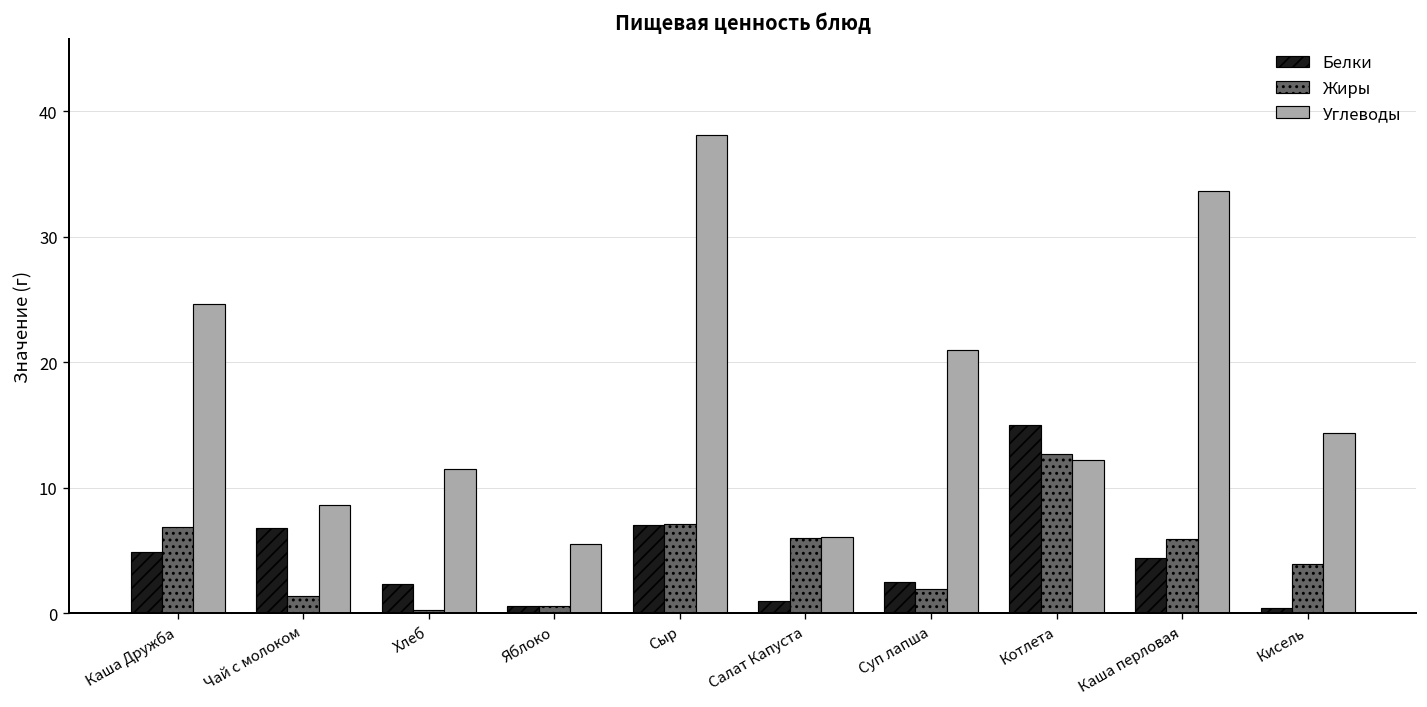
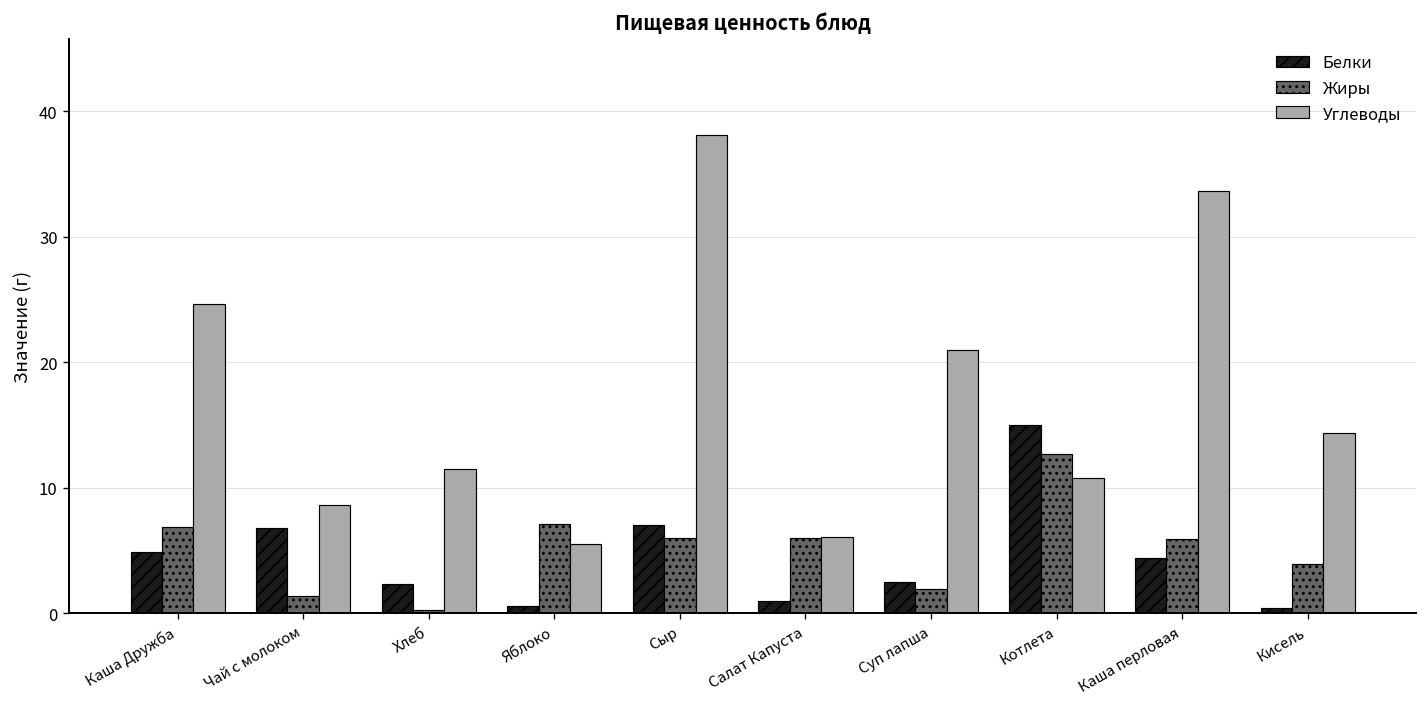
Жиры, Яблоко: 0.6 -> 7.1
Жиры, Сыр: 7.1 -> 6.0
Углеводы, Котлета: 12.2 -> 10.8
